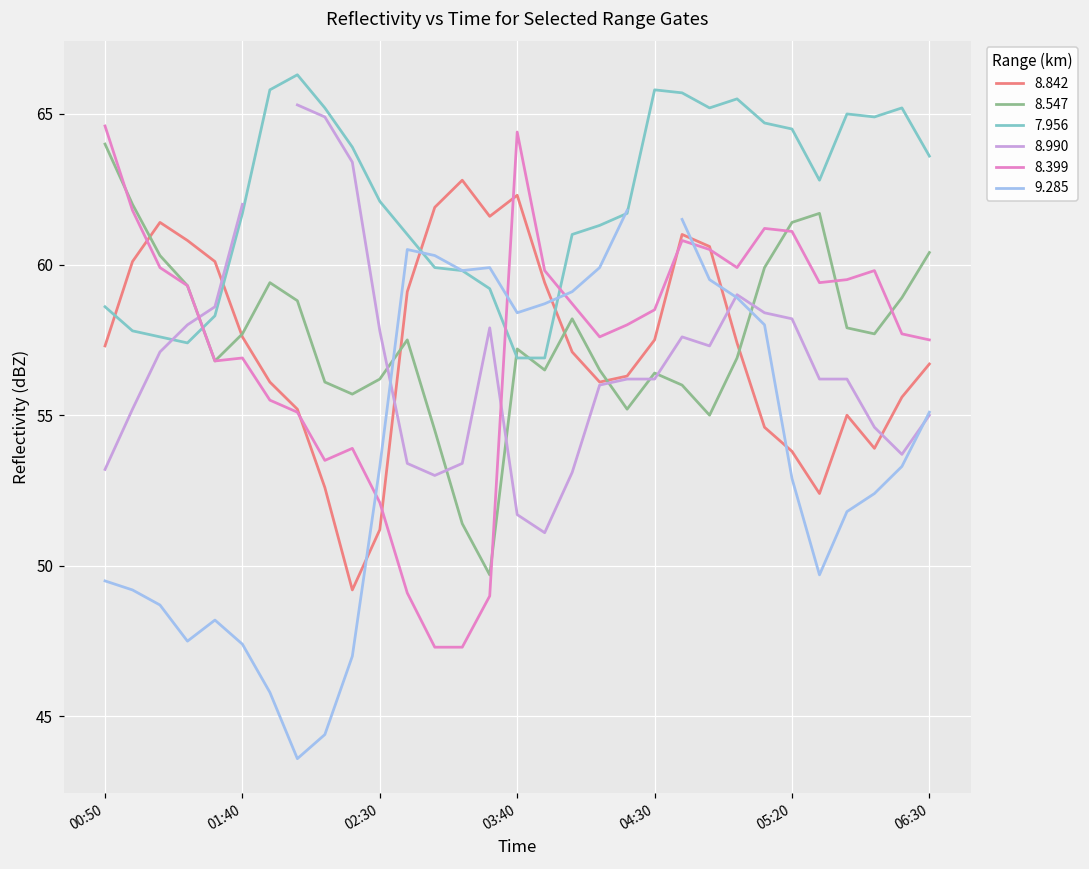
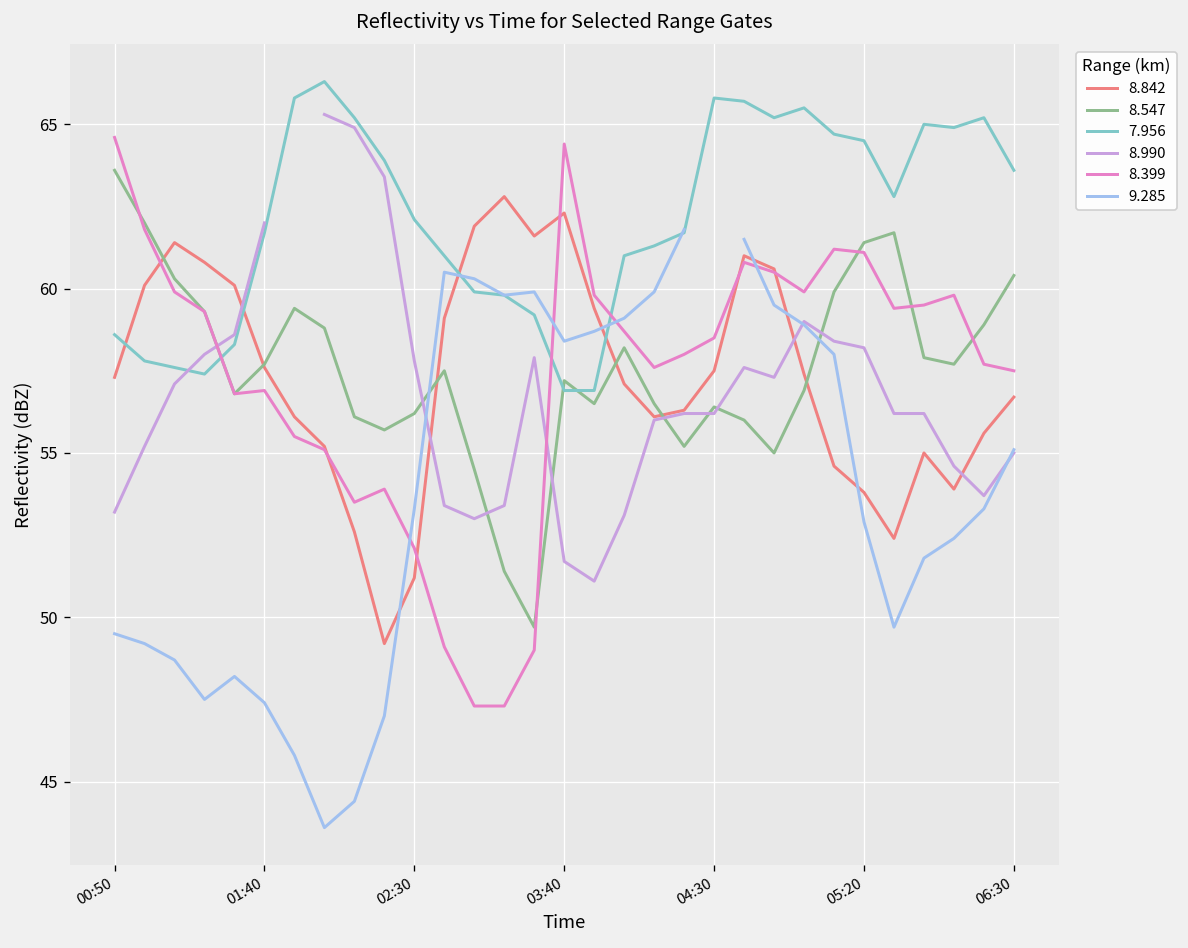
8.547, 00:50: 64.0 -> 63.6
